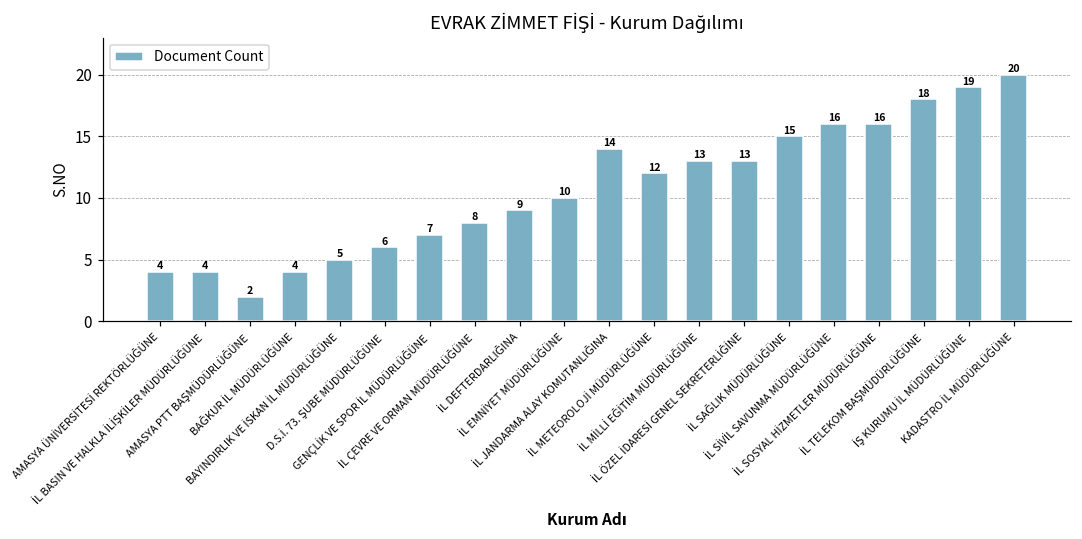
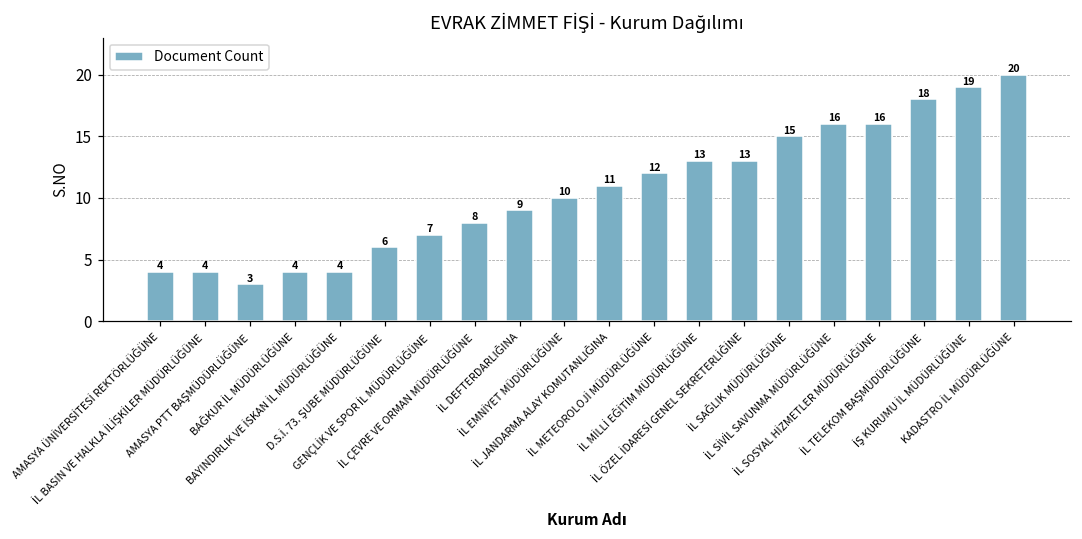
AMASYA PTT BAŞMÜDÜRLÜĞÜNE: 2 -> 3
BAYINDIRLIK VE İSKAN İL MÜDÜRLÜĞÜNE: 5 -> 4
İL JANDARMA ALAY KOMUTANLIĞINA: 14 -> 11
